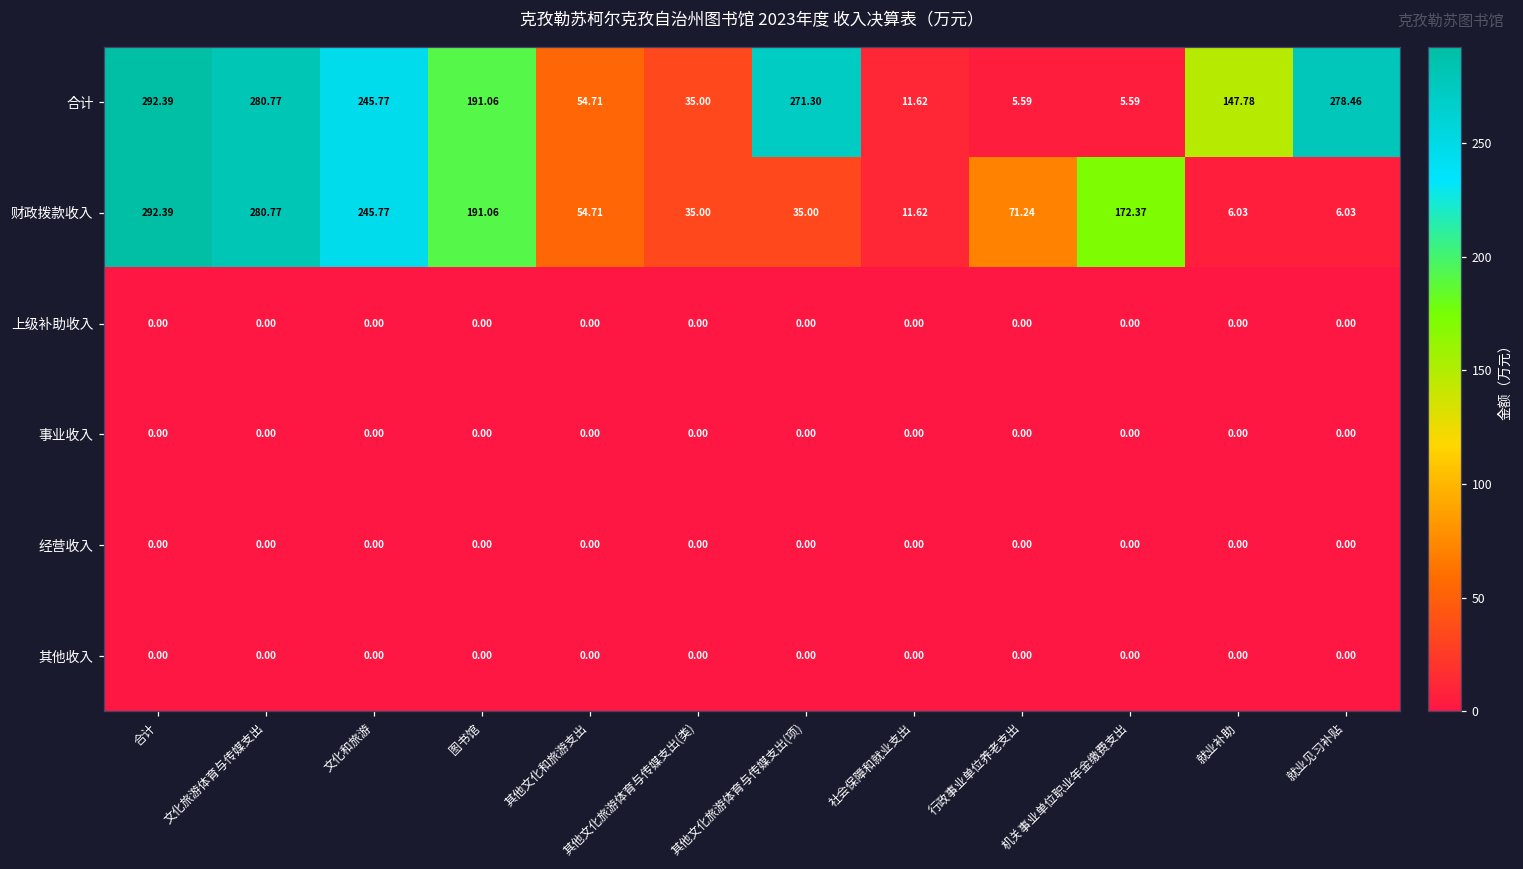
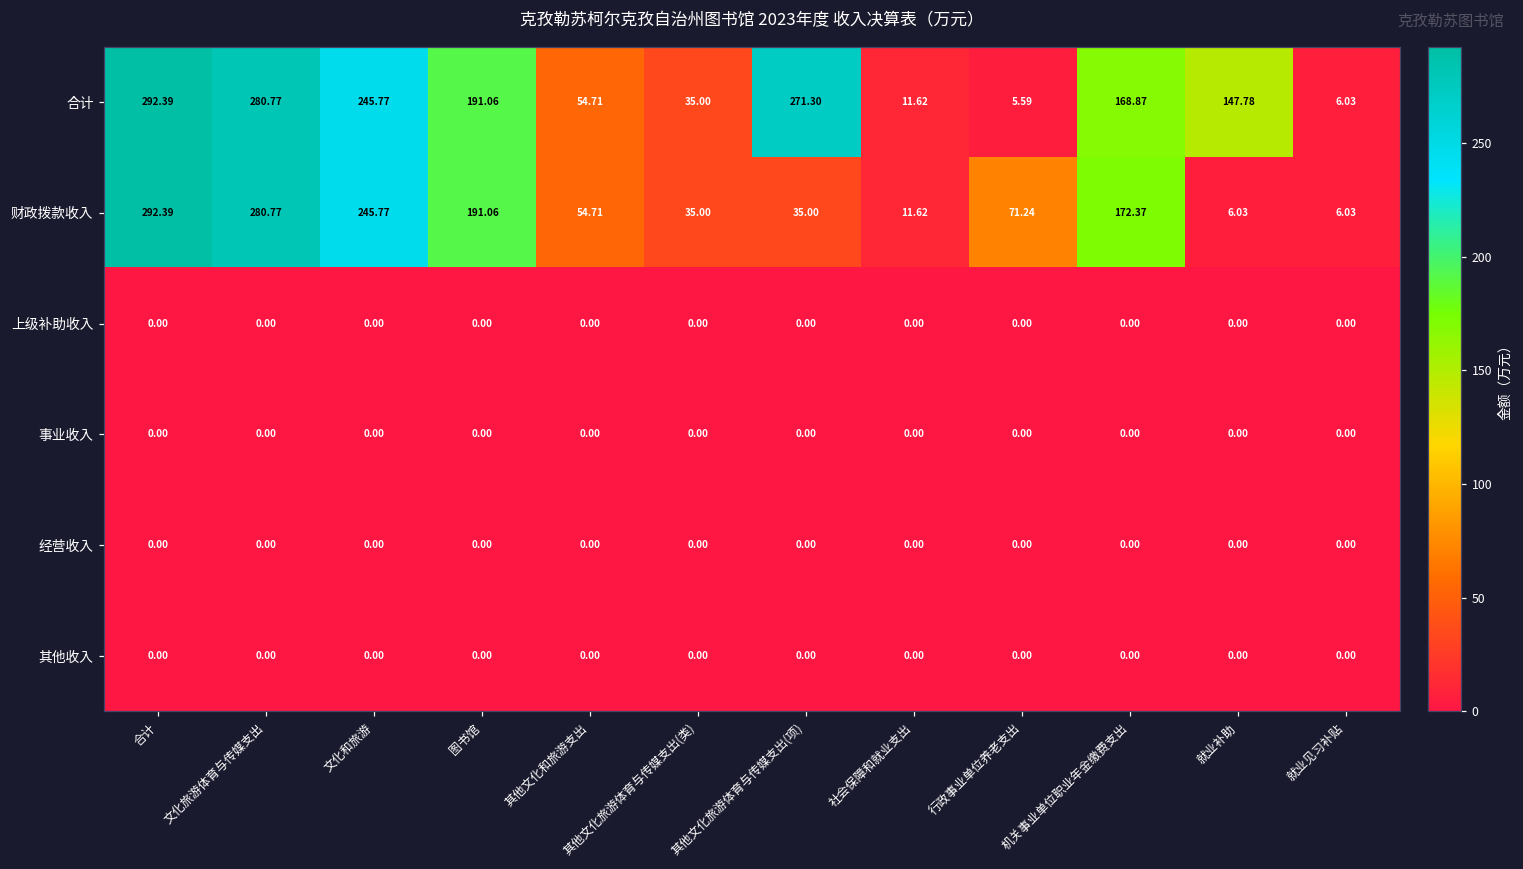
合计, 机关事业单位职业年金缴费支出: 5.59 -> 168.87
合计, 就业见习补贴: 278.46 -> 6.03
